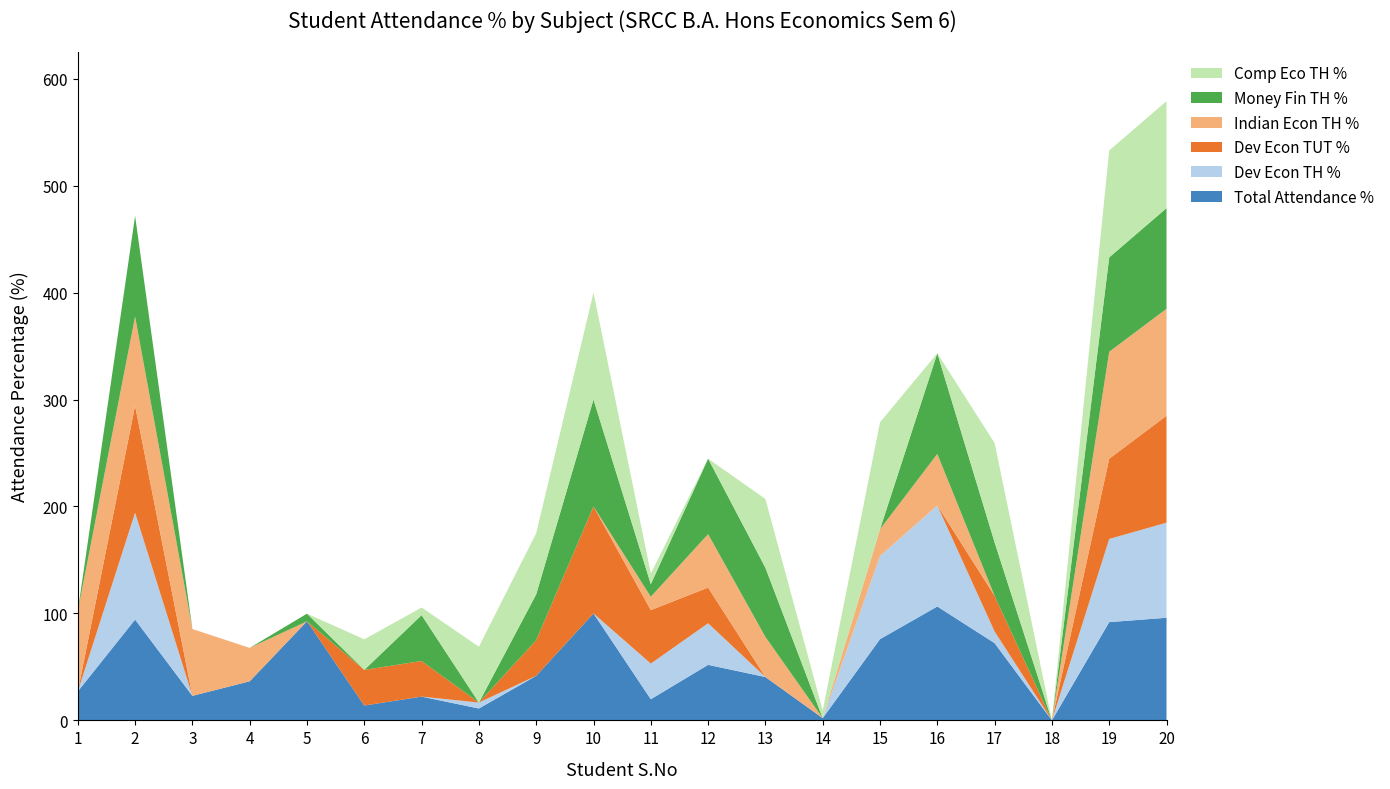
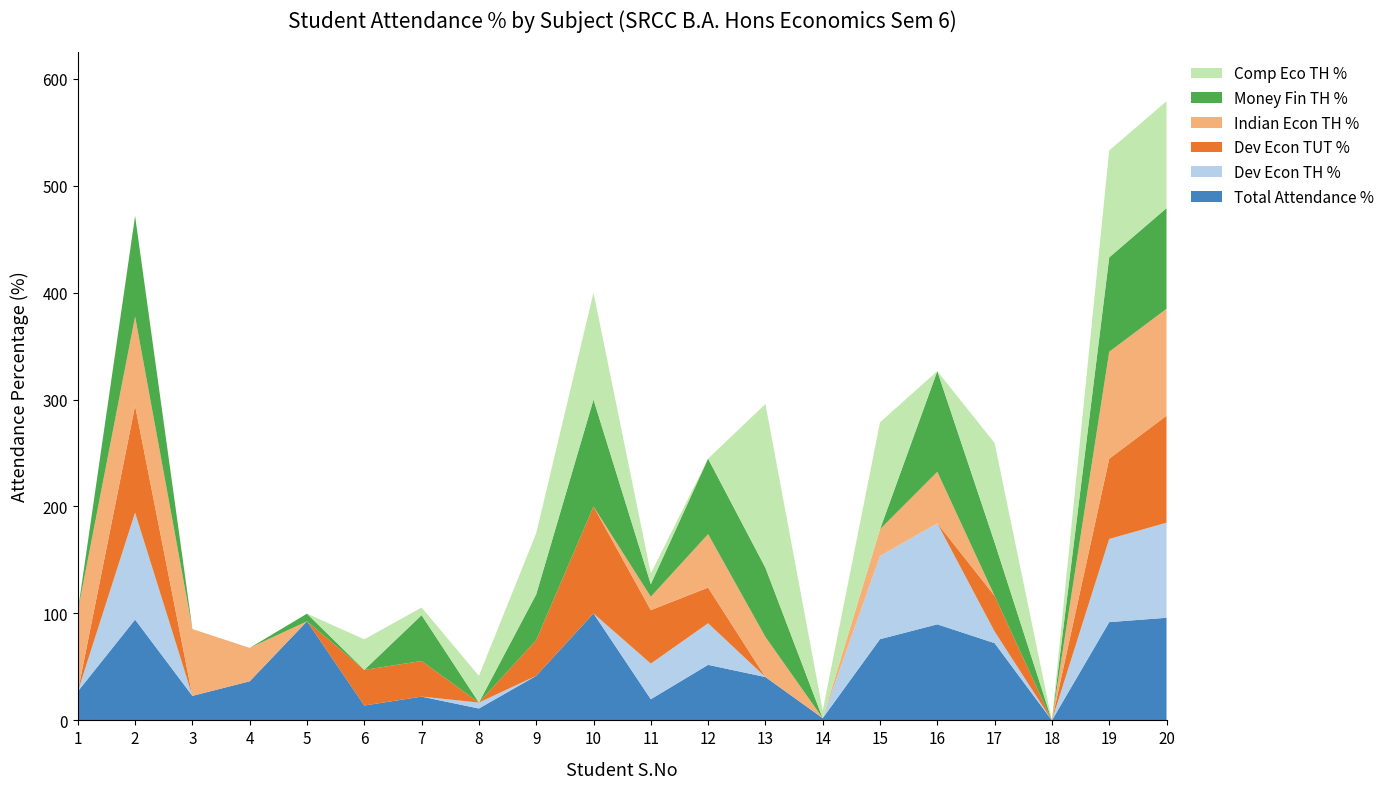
Comp Eco TH %, 8: 52 -> 25
Comp Eco TH %, 13: 64 -> 153
Total Attendance %, 16: 107 -> 90
